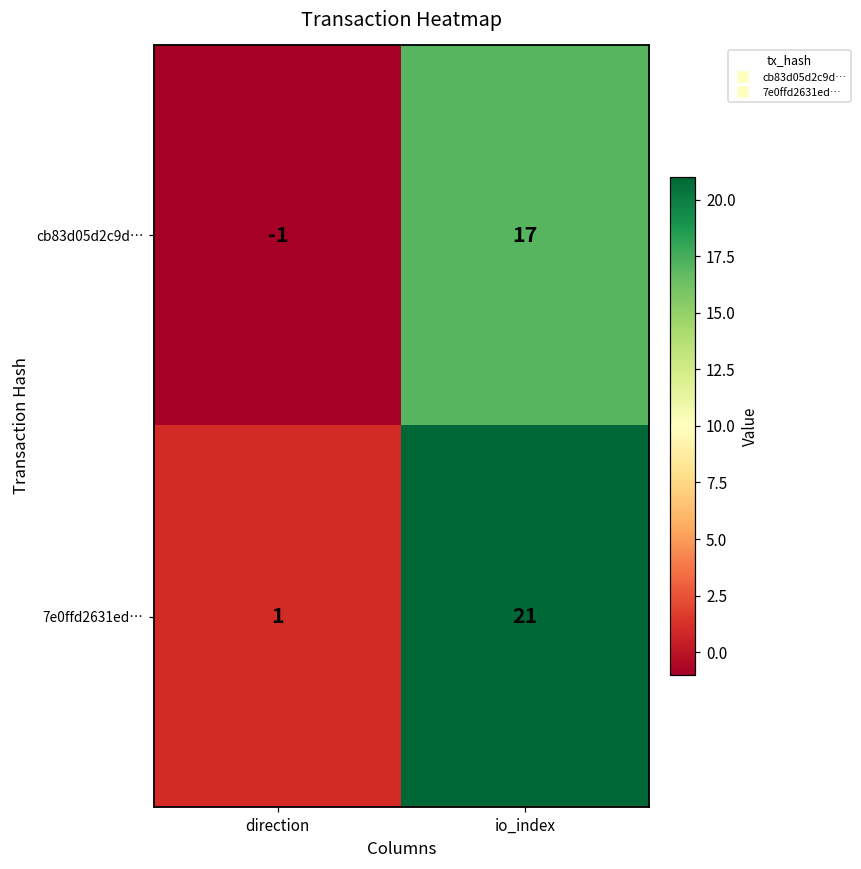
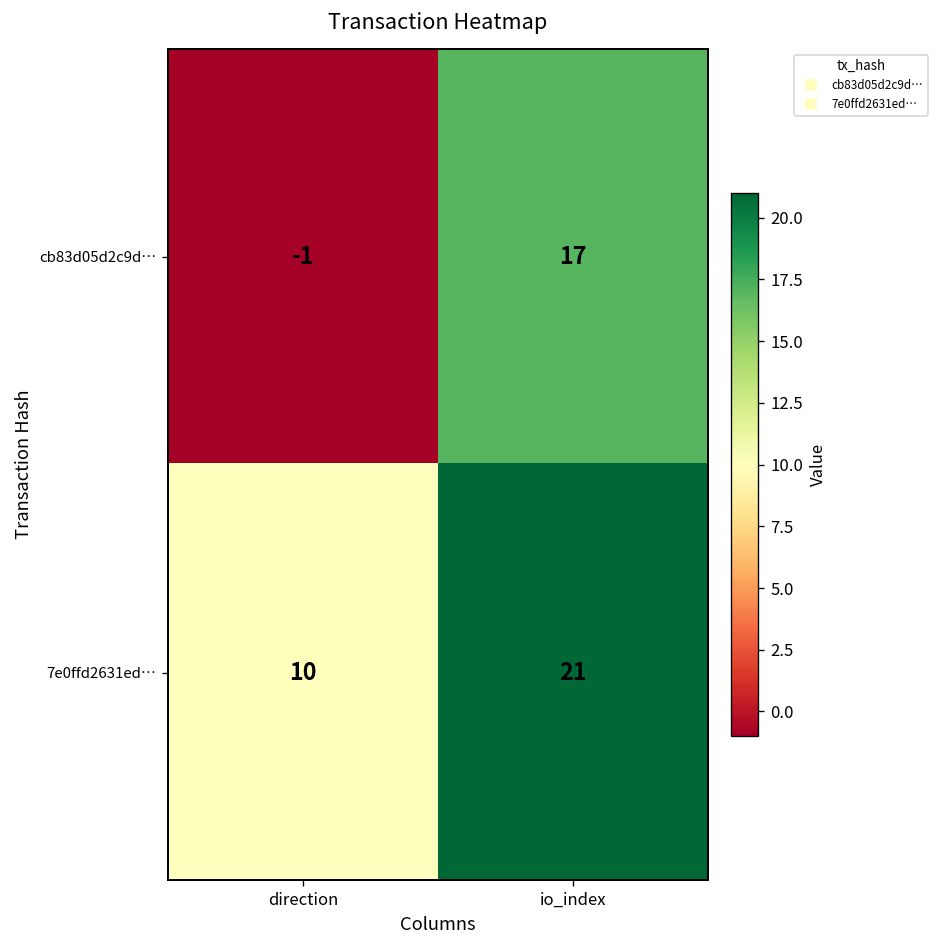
7e0ffd2631ed…, direction: 1 -> 10
